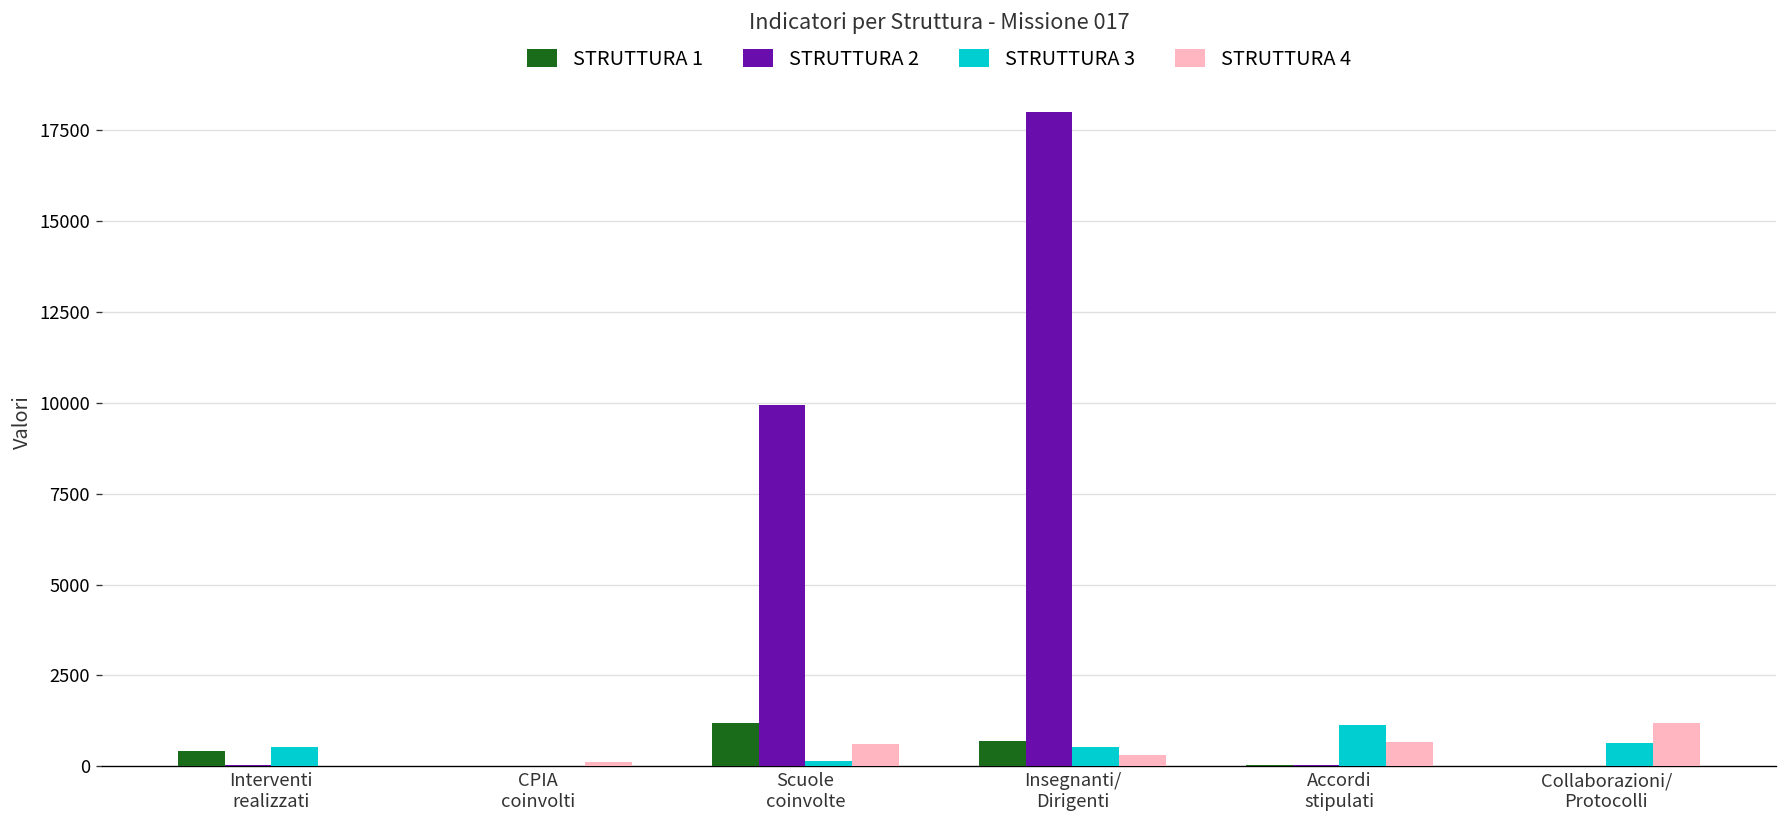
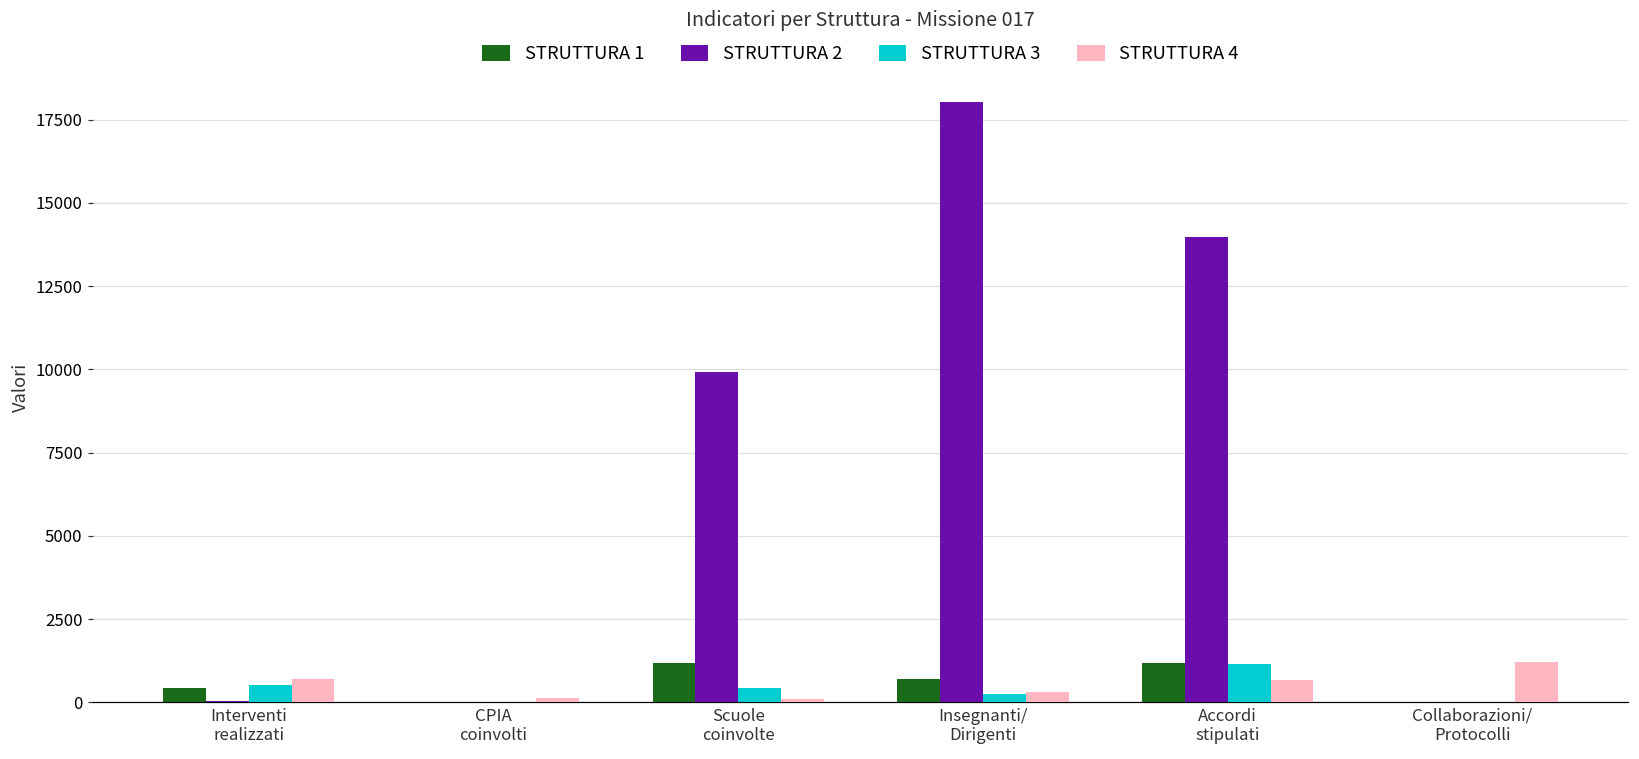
STRUTTURA 4, Interventi realizzati: 0 -> 700
STRUTTURA 3, Scuole coinvolte: 200 -> 400
STRUTTURA 4, Scuole coinvolte: 600 -> 100
STRUTTURA 3, Insegnanti/ Dirigenti: 500 -> 300
STRUTTURA 1, Accordi stipulati: 0 -> 1200
STRUTTURA 2, Accordi stipulati: 0 -> 14000
STRUTTURA 3, Collaborazioni/ Protocolli: 600 -> 0
